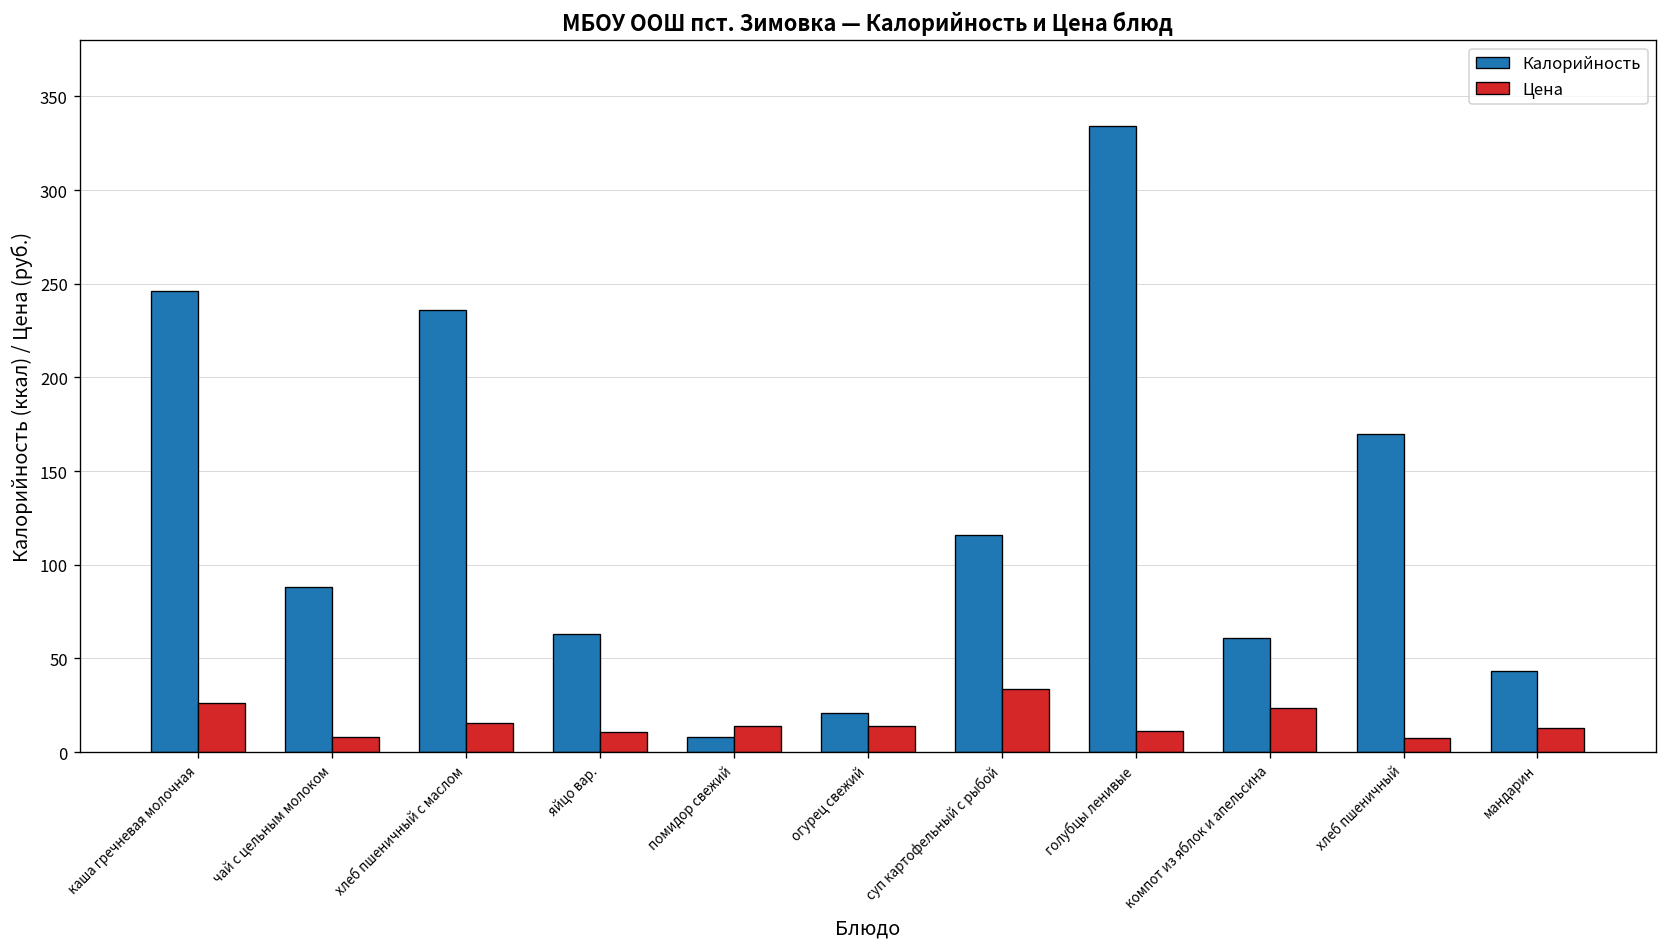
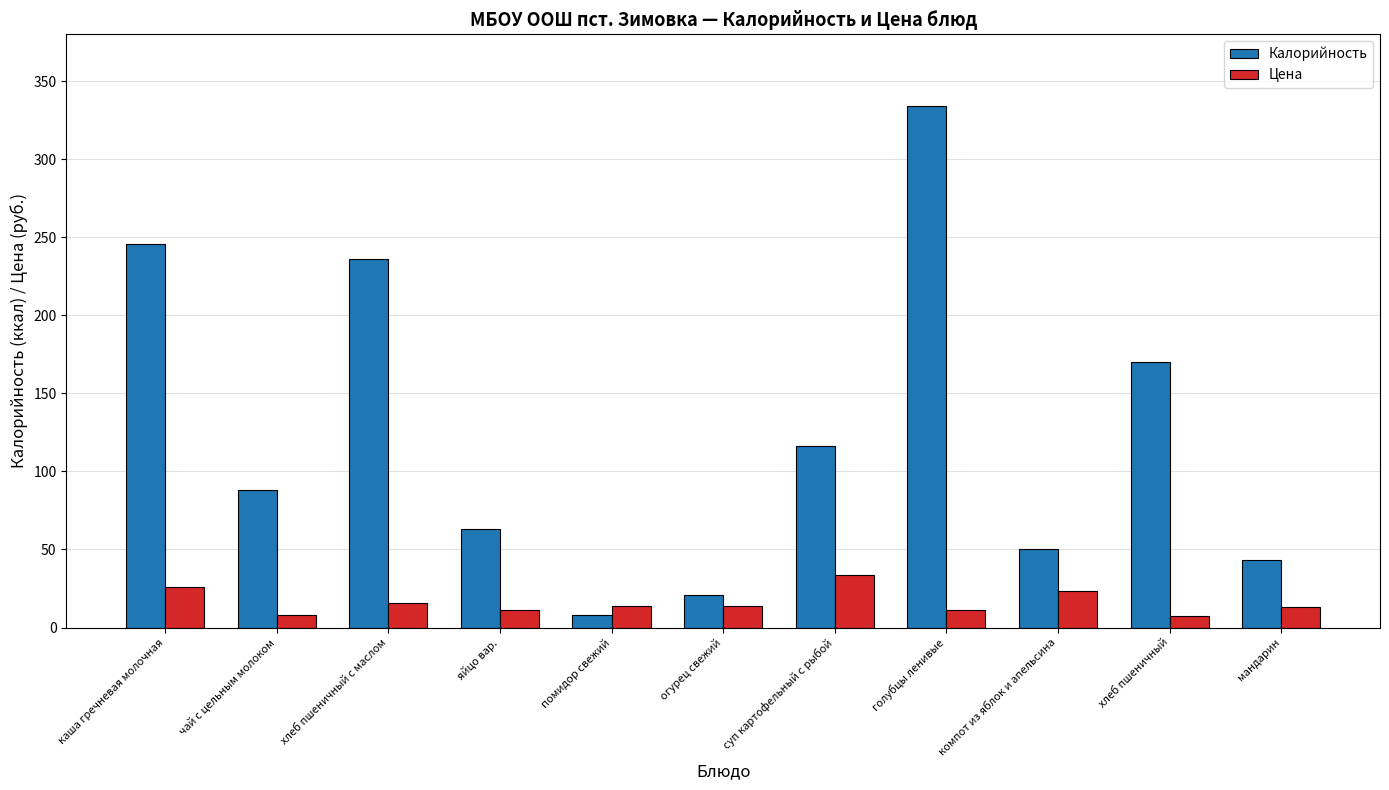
Калорийность, компот из яблок и апельсина: 61 -> 50
